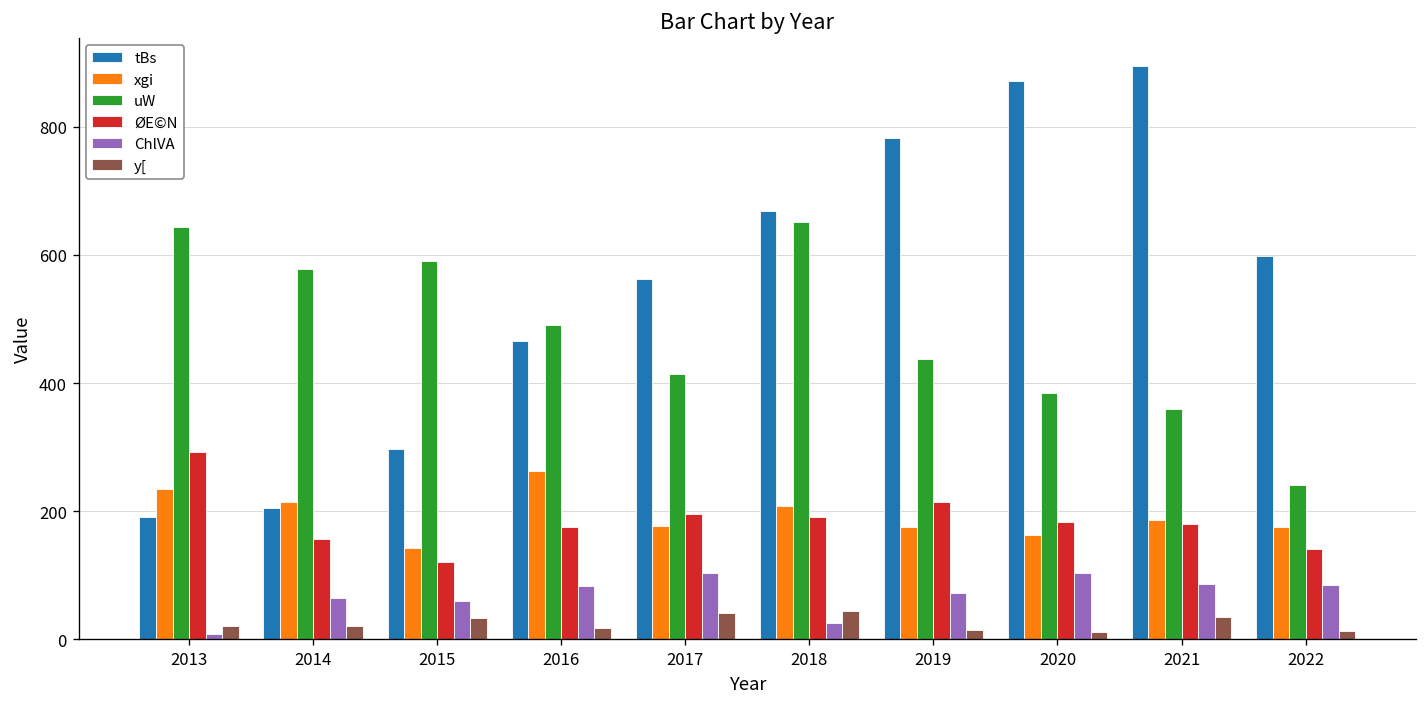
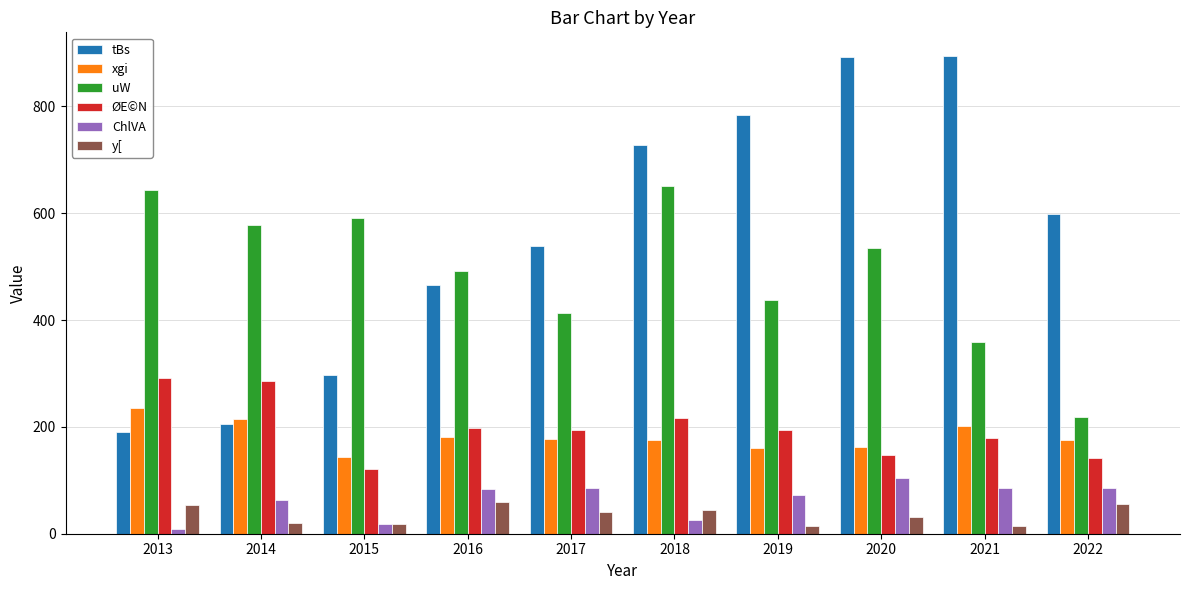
y[, 2013: 20 -> 50
ØE©N, 2014: 160 -> 290
ChlVA, 2015: 60 -> 20
y[, 2015: 30 -> 20
xgi, 2016: 260 -> 180
ØE©N, 2016: 180 -> 200
y[, 2016: 20 -> 60
tBs, 2017: 560 -> 540
ChlVA, 2017: 100 -> 90
tBs, 2018: 670 -> 730
xgi, 2018: 210 -> 180
ØE©N, 2018: 190 -> 220
xgi, 2019: 180 -> 160
ØE©N, 2019: 210 -> 190
tBs, 2020: 870 -> 890
uW, 2020: 390 -> 530
ØE©N, 2020: 180 -> 150
y[, 2020: 10 -> 30
xgi, 2021: 190 -> 200
y[, 2021: 40 -> 20
uW, 2022: 240 -> 220
y[, 2022: 10 -> 60
